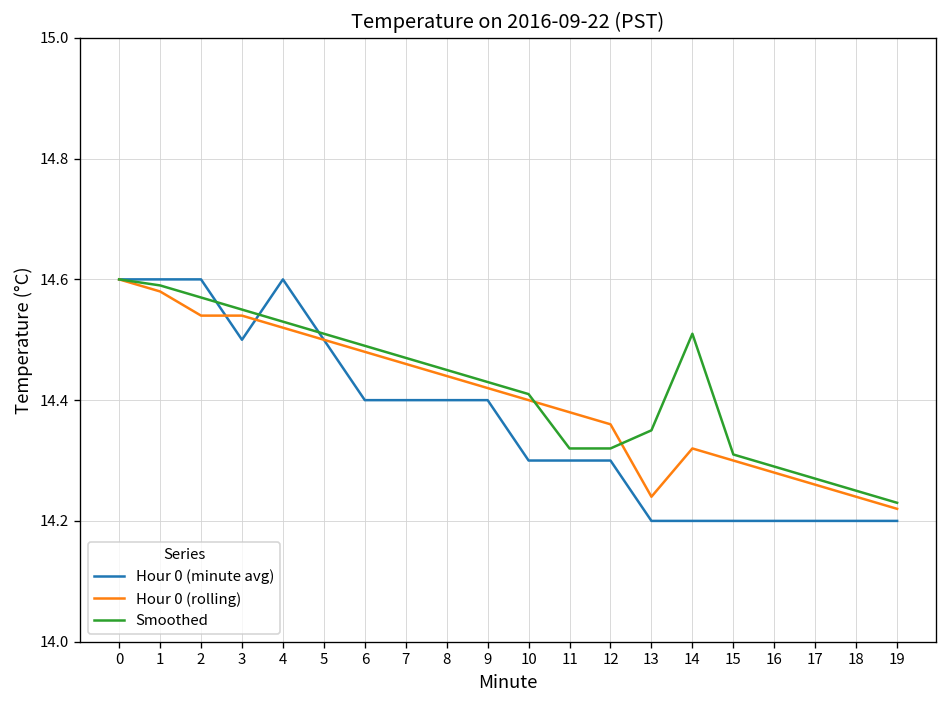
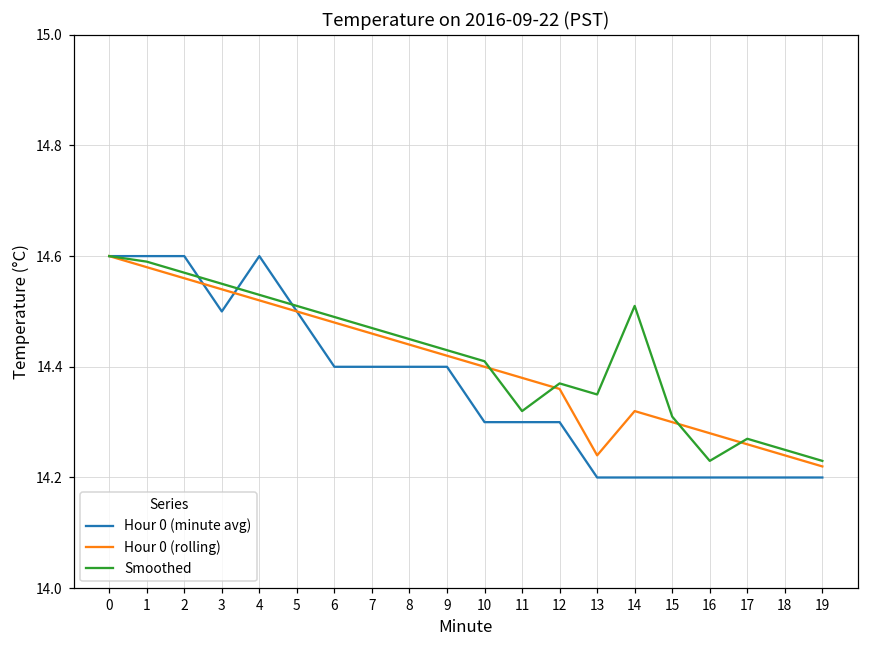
Hour 0 (rolling), 2: 14.54 -> 14.56
Smoothed, 12: 14.32 -> 14.37
Smoothed, 16: 14.29 -> 14.23
